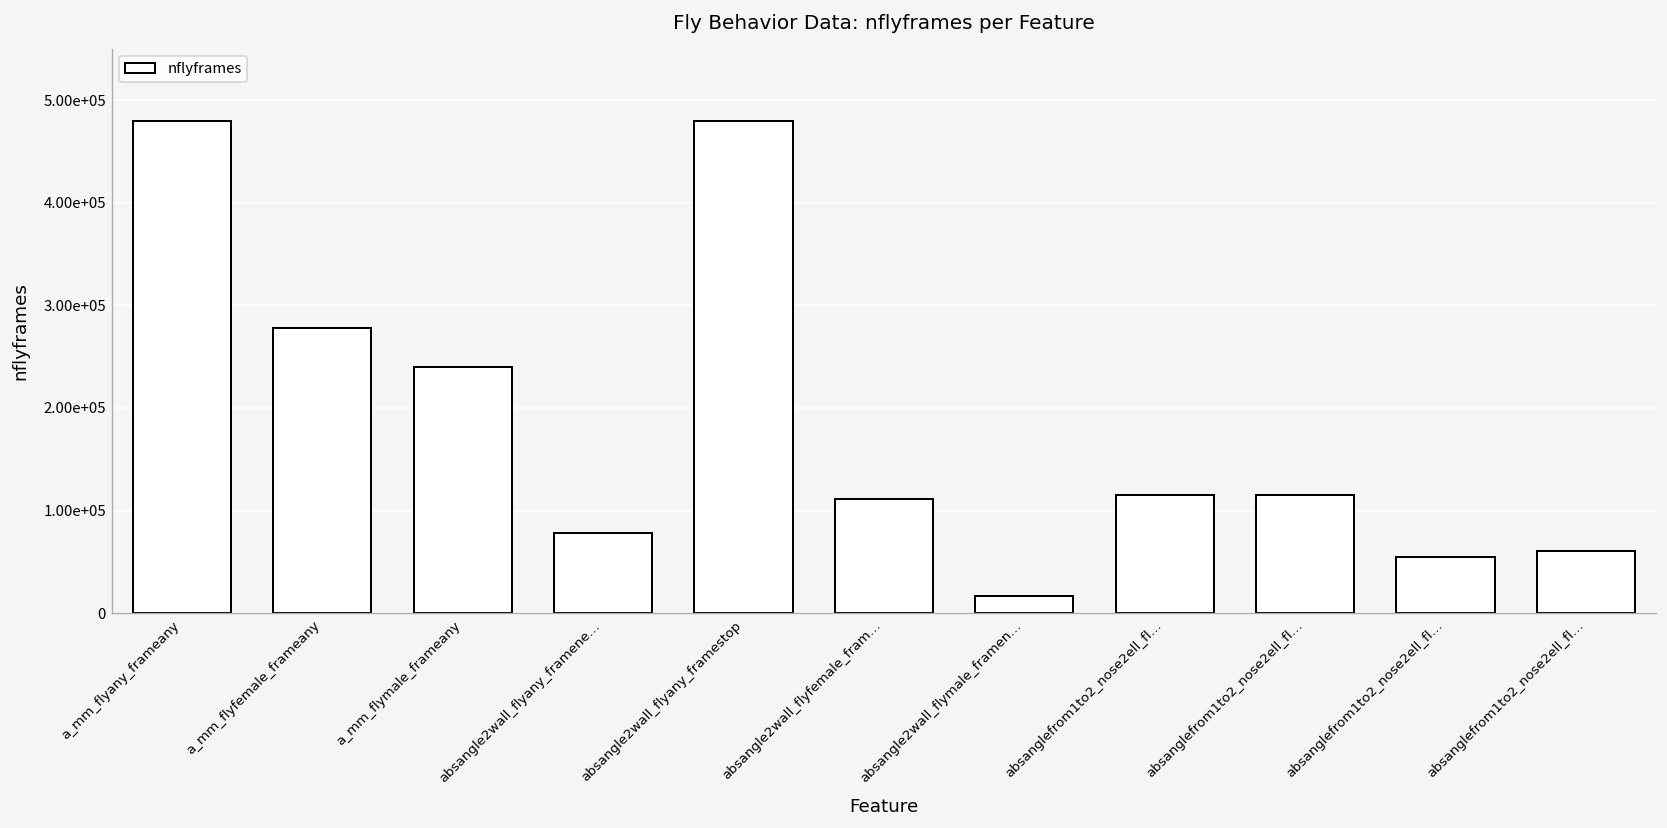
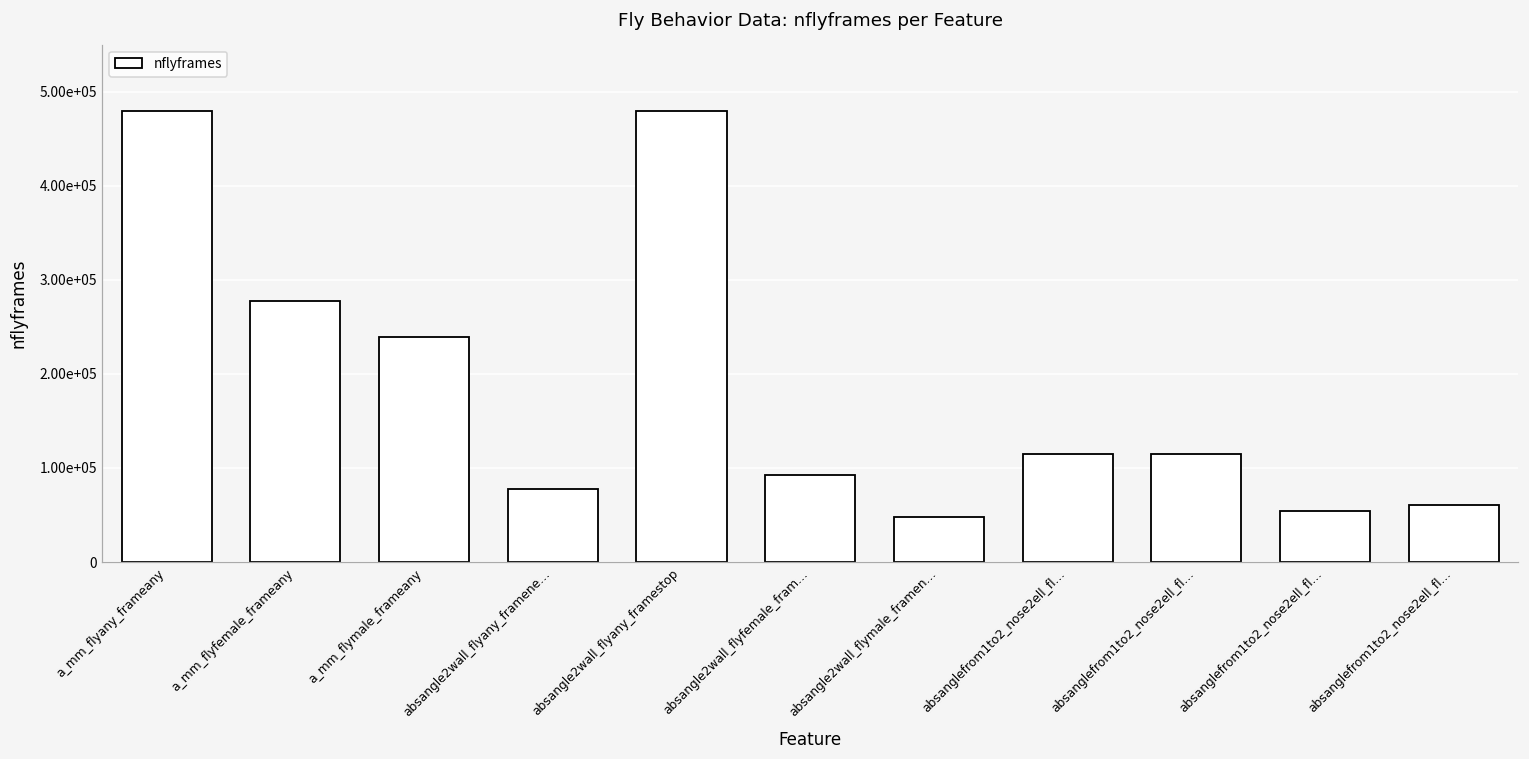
absangle2wall_flyfemale_fram…: 110000 -> 90000
absangle2wall_flymale_framen…: 20000 -> 50000
